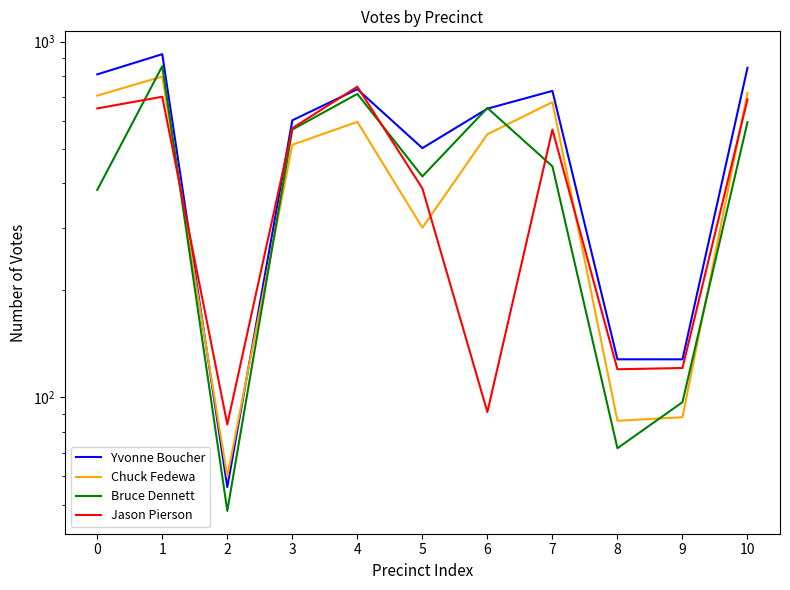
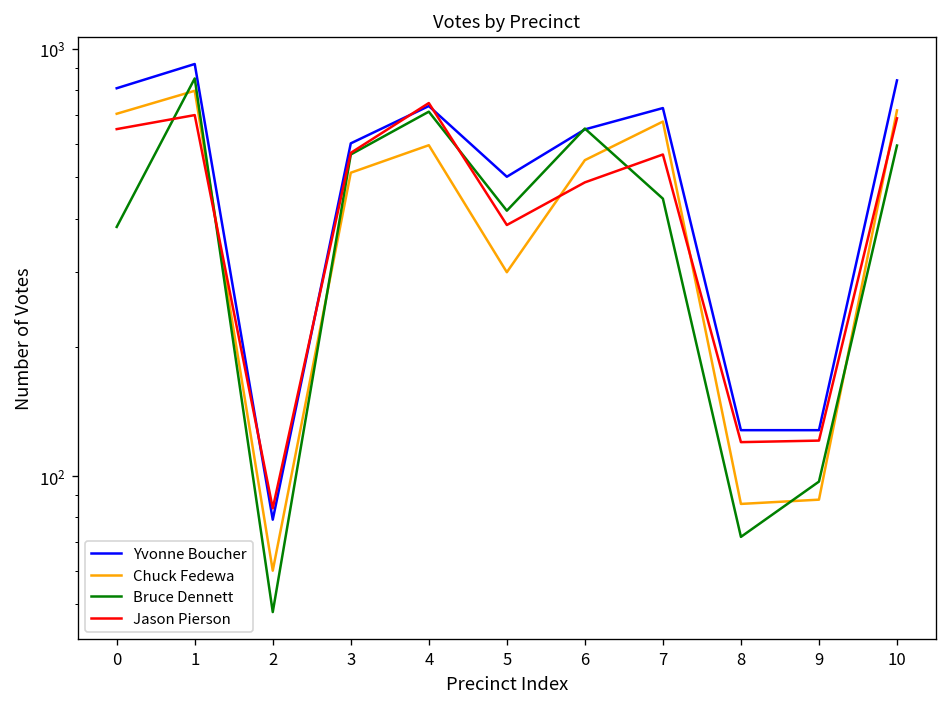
Yvonne Boucher, 2: 56 -> 79
Jason Pierson, 6: 91 -> 490
